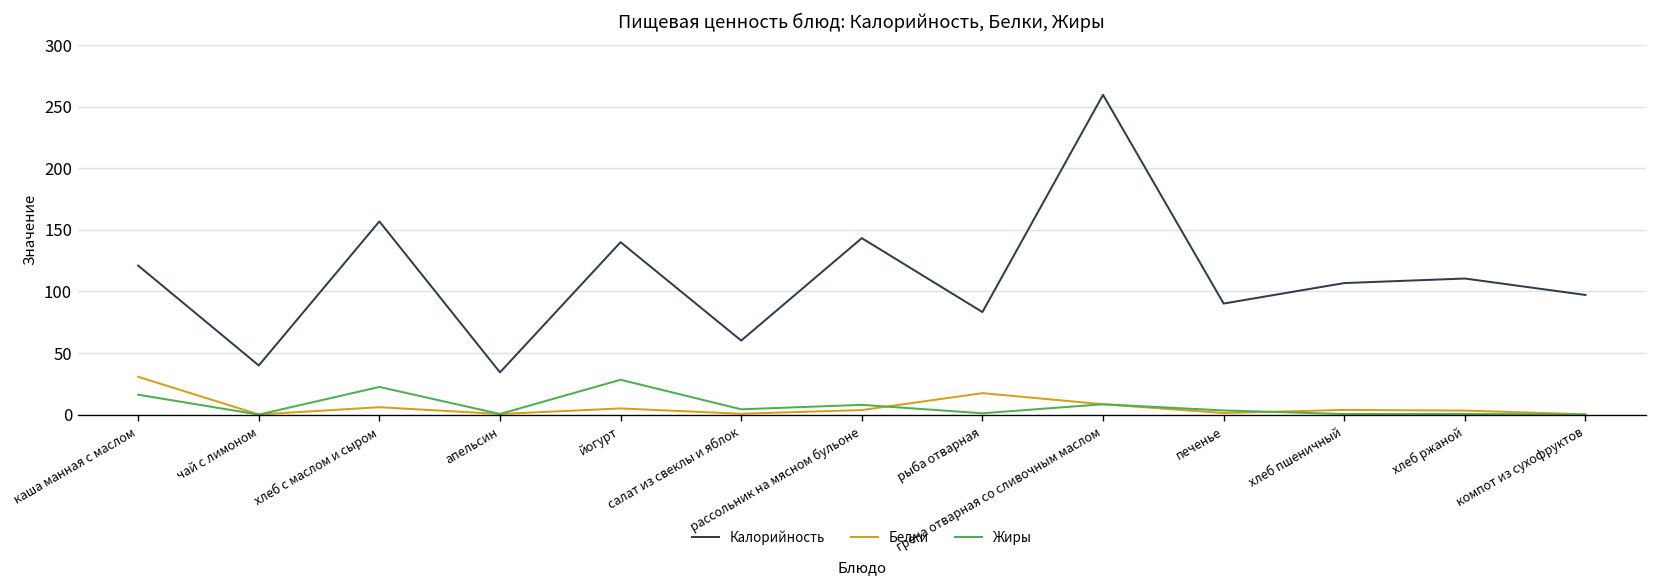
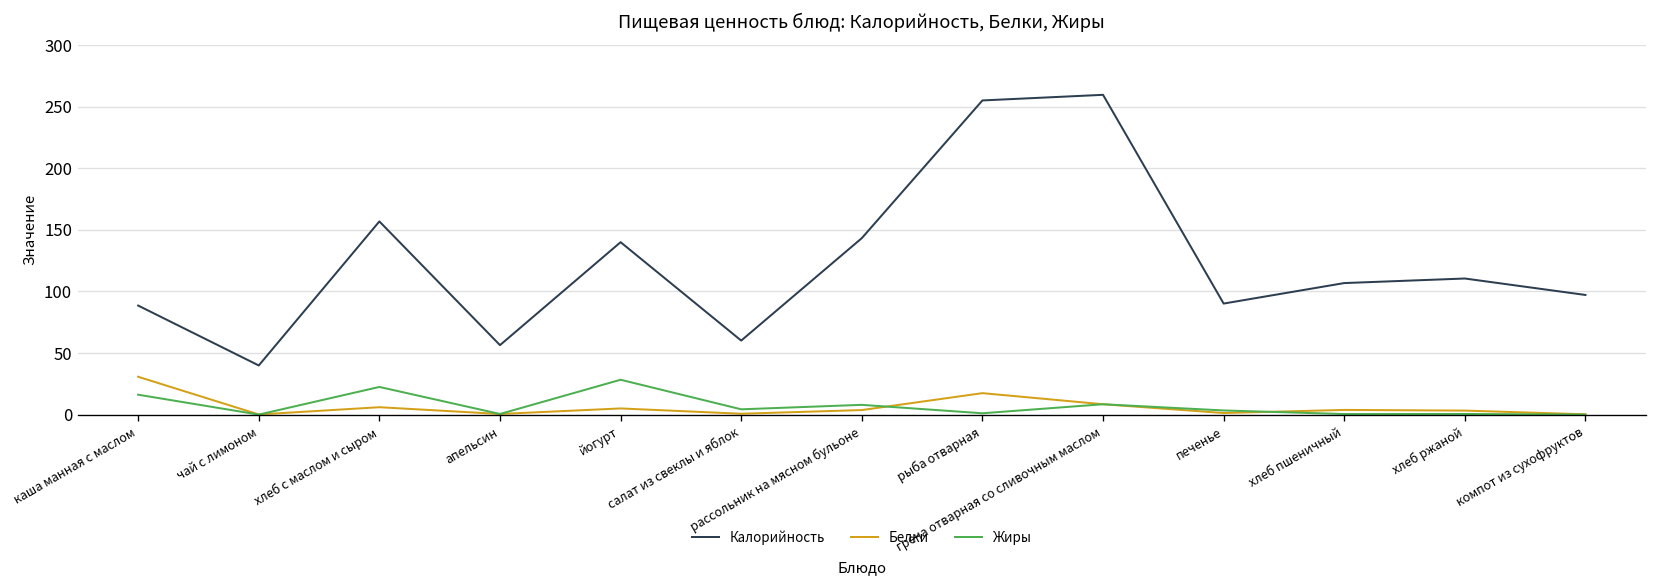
Калорийность, каша манная с маслом: 121 -> 89
Калорийность, апельсин: 34 -> 56
Калорийность, рыба отварная: 83 -> 255
